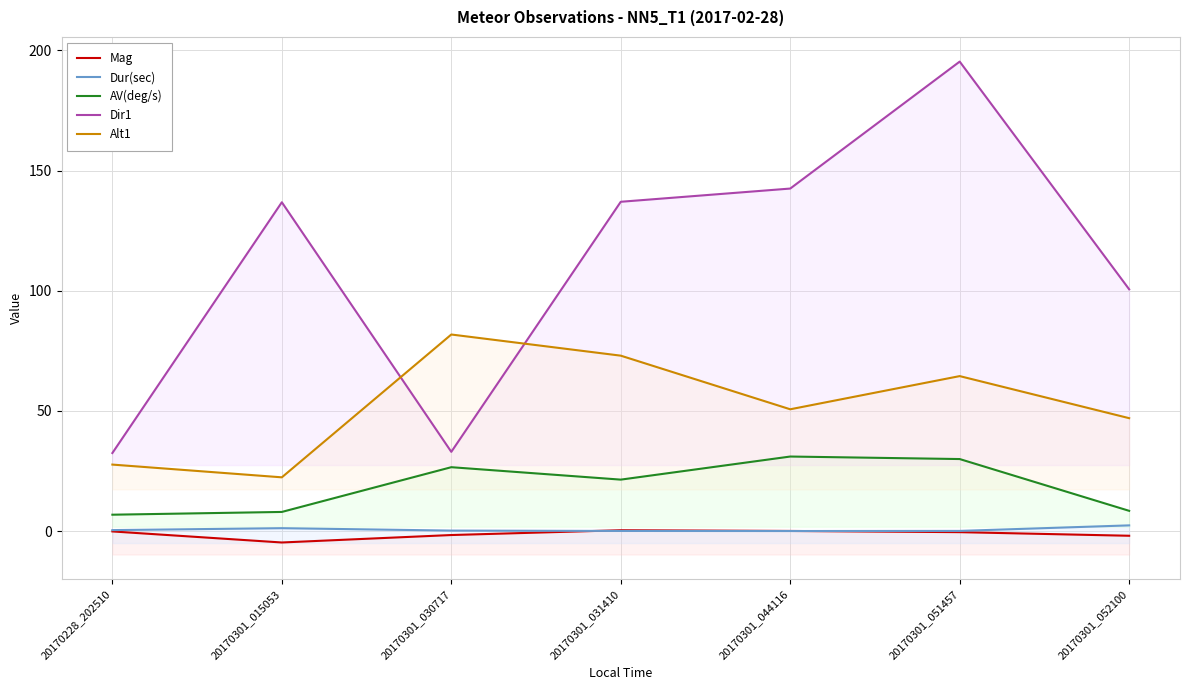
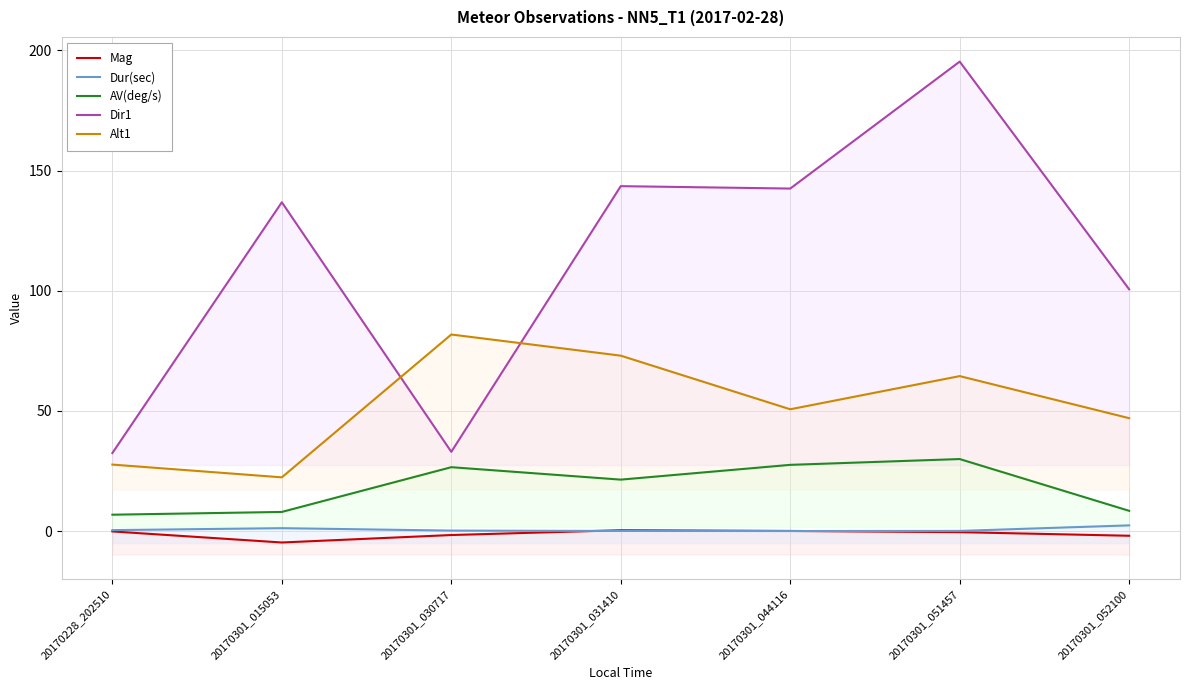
Dir1, 20170301_031410: 137 -> 144
AV(deg/s), 20170301_044116: 31 -> 28
